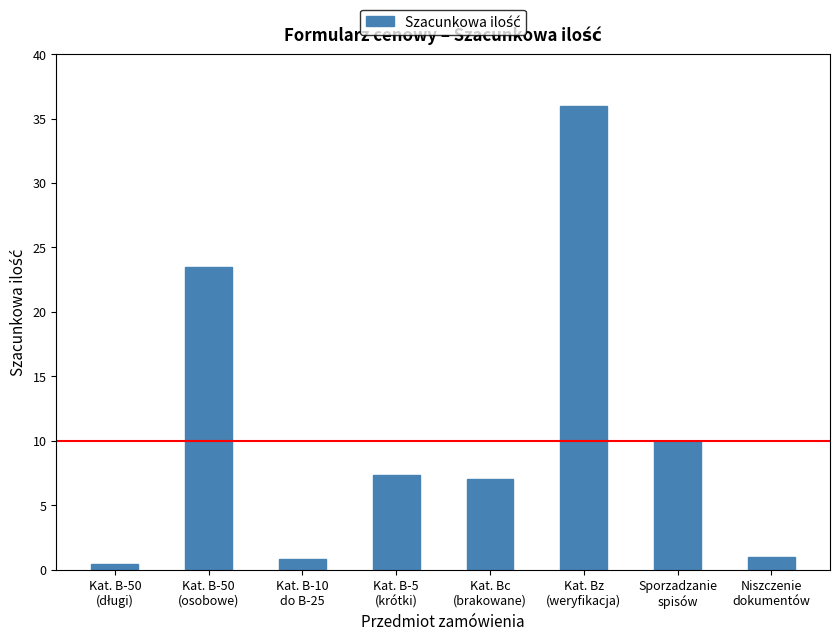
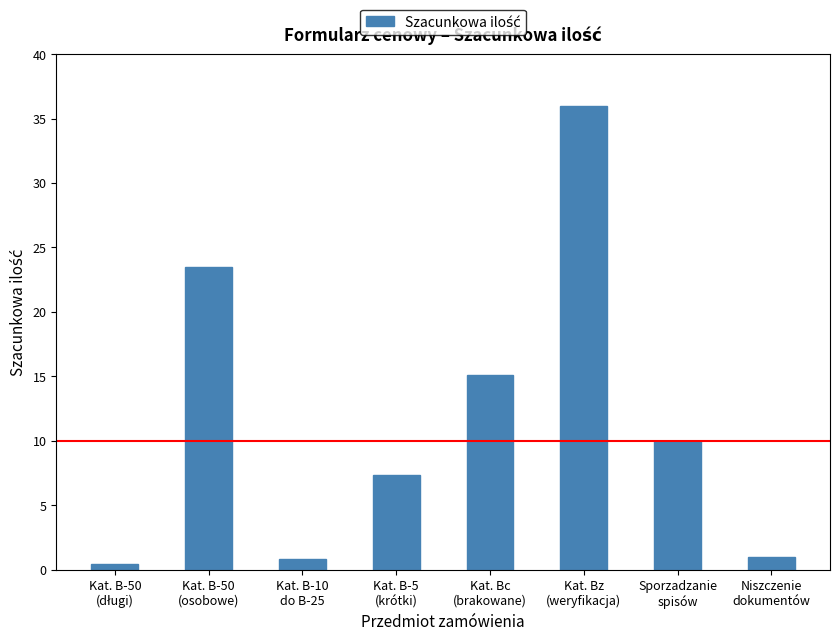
Kat. Bc (brakowane): 7.0 -> 15.1
